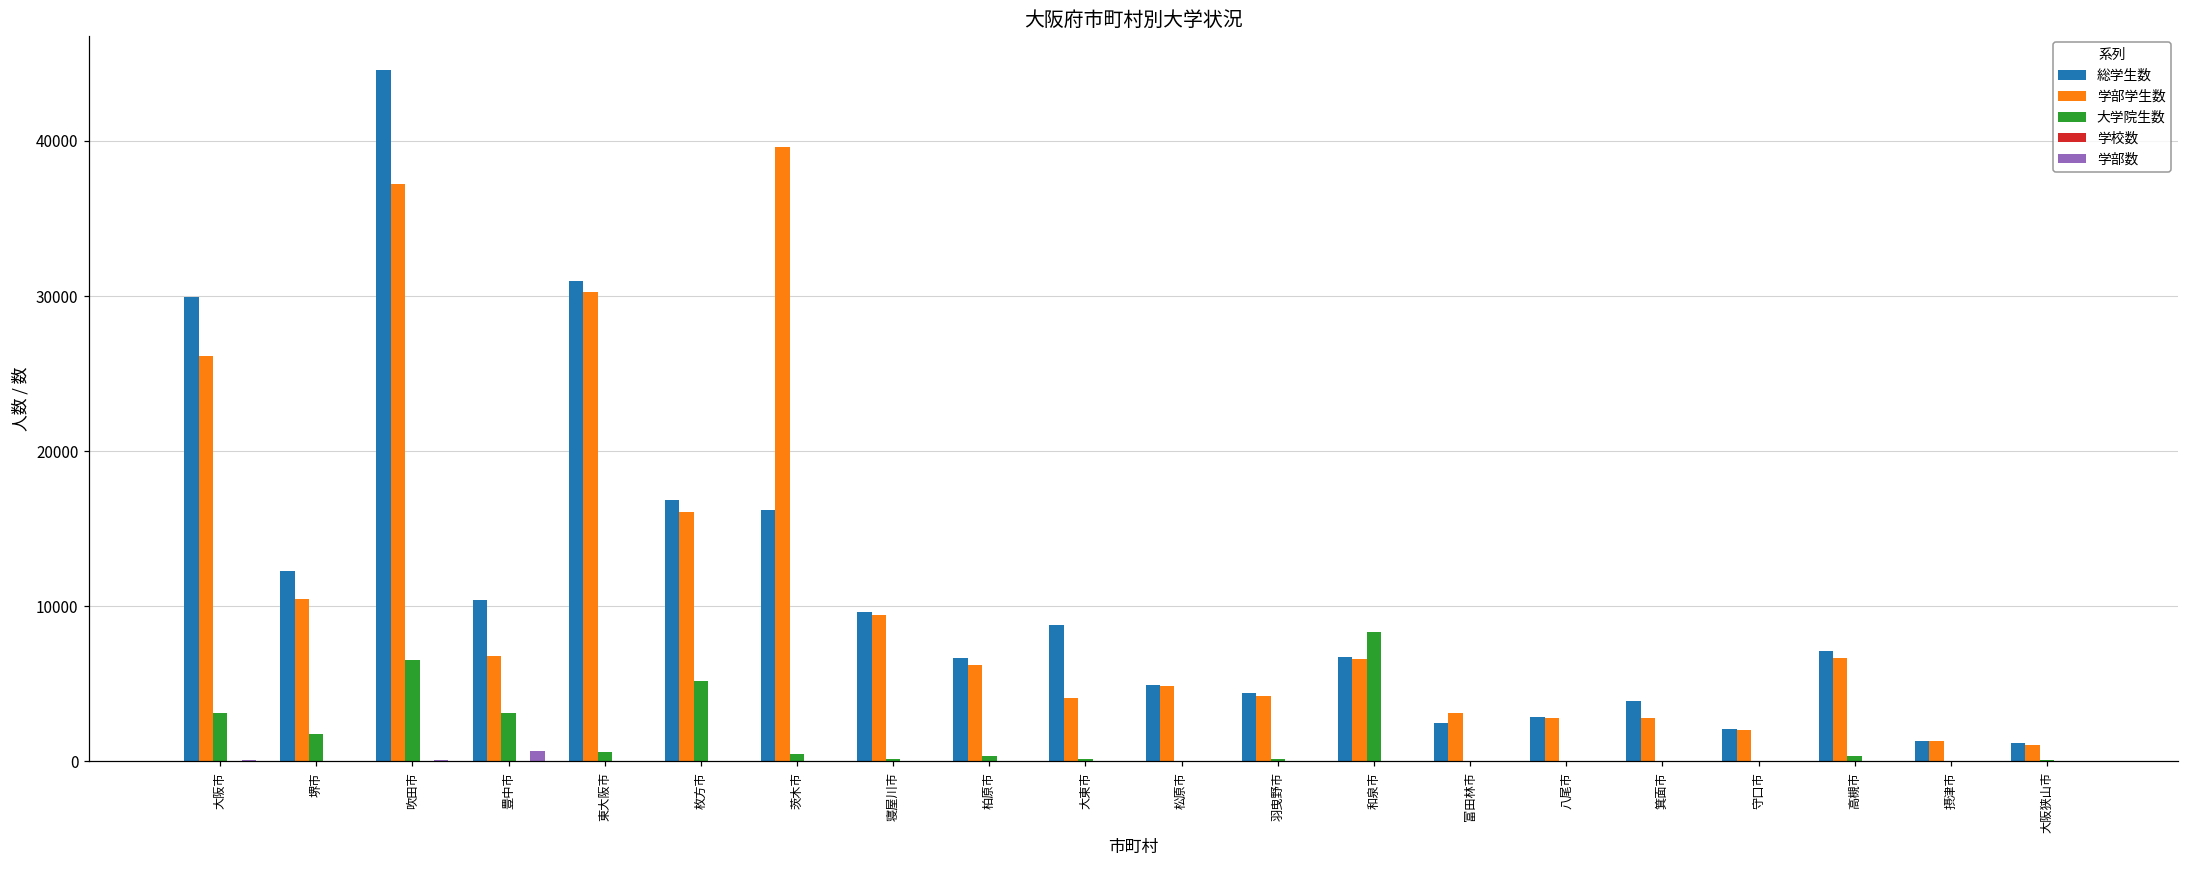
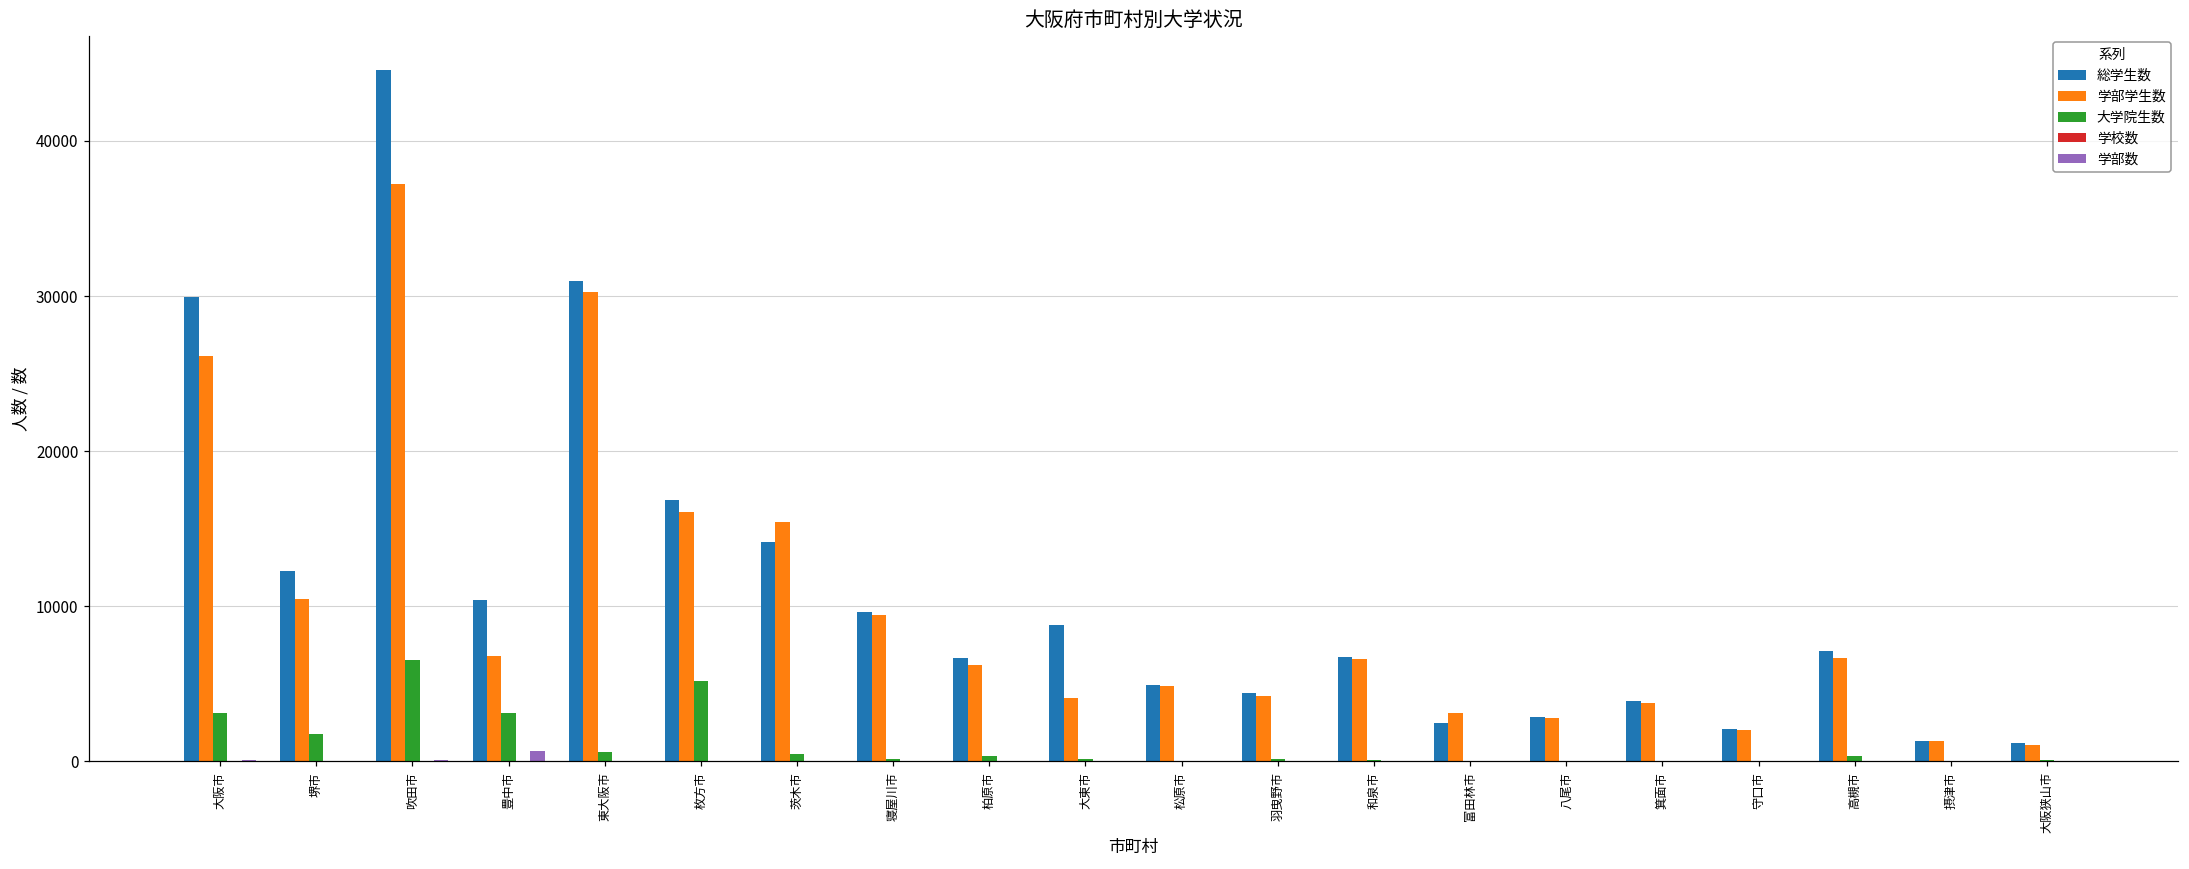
総学生数, 茨木市: 16200 -> 14100
学部学生数, 茨木市: 39600 -> 15400
大学院生数, 和泉市: 8300 -> 100
学部学生数, 箕面市: 2800 -> 3800
